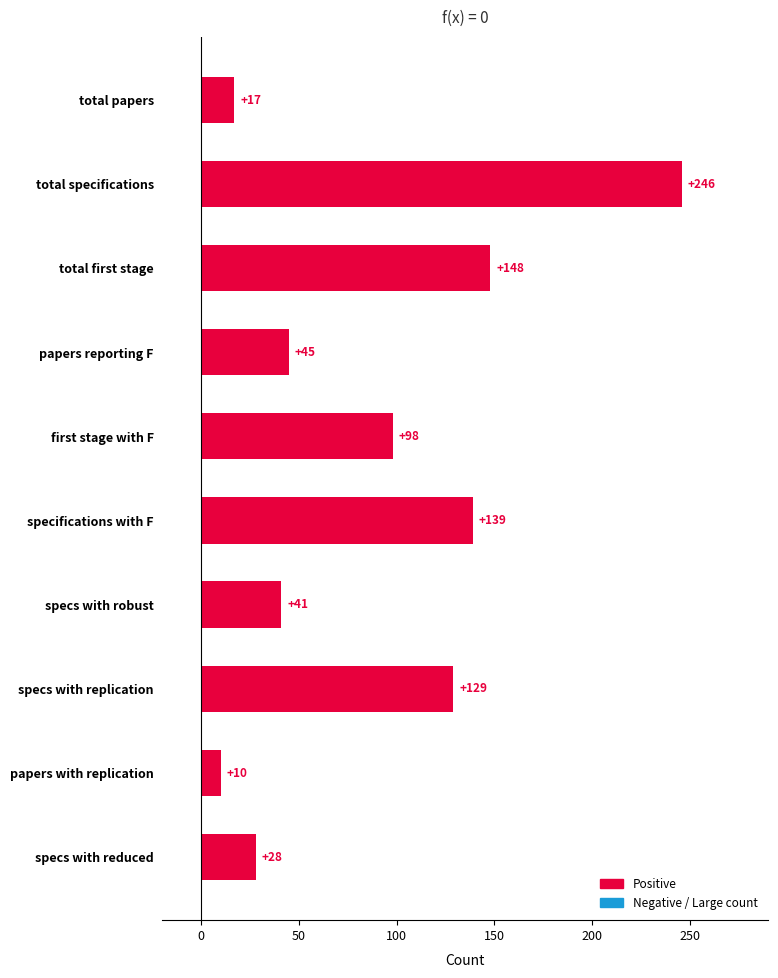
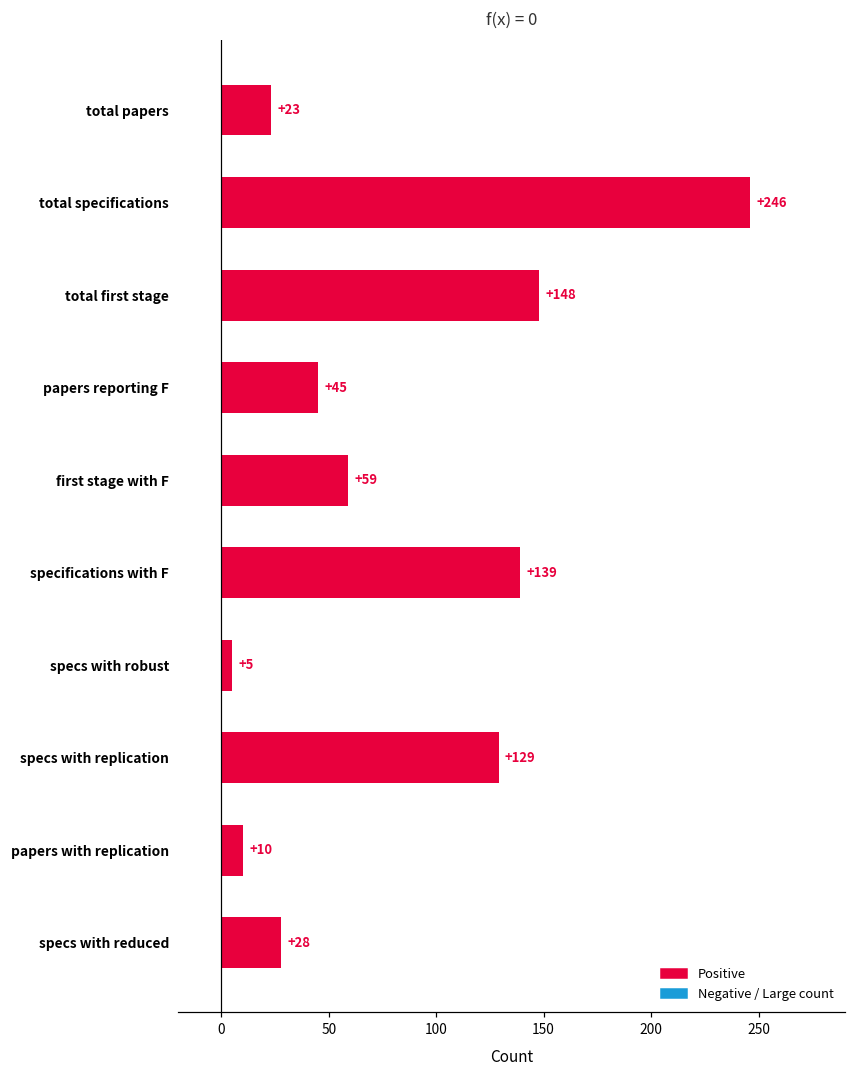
total papers: +17 -> +23
first stage with F: +98 -> +59
specs with robust: +41 -> +5
